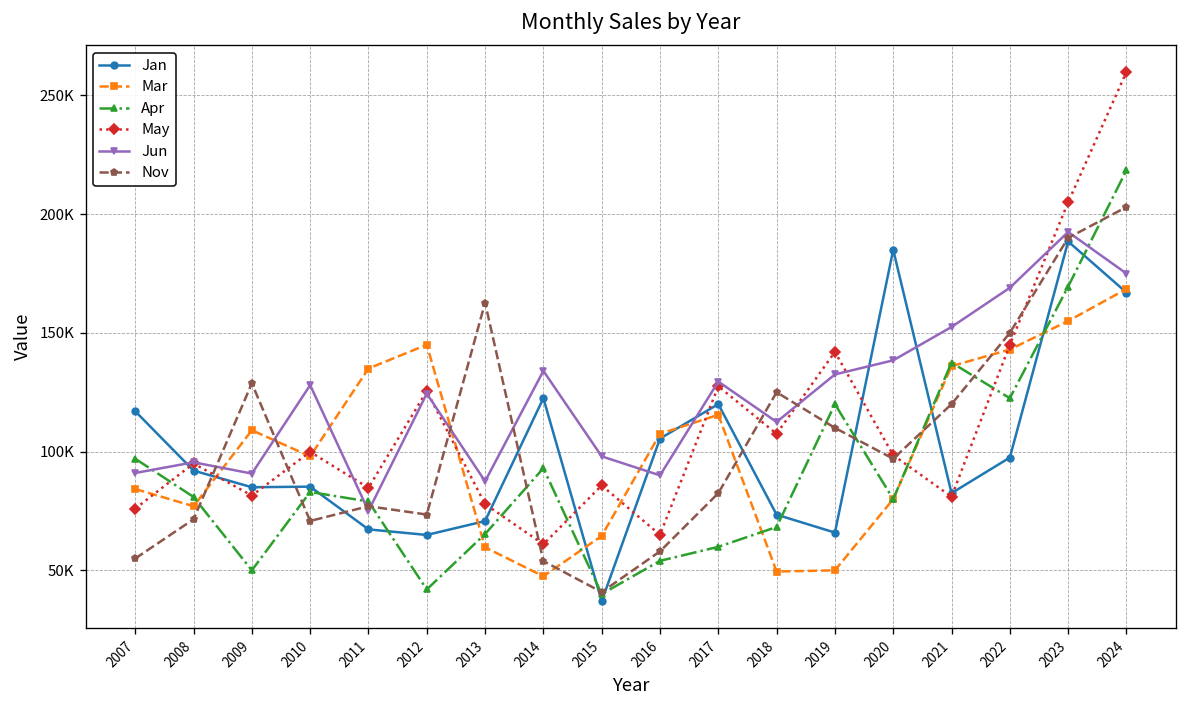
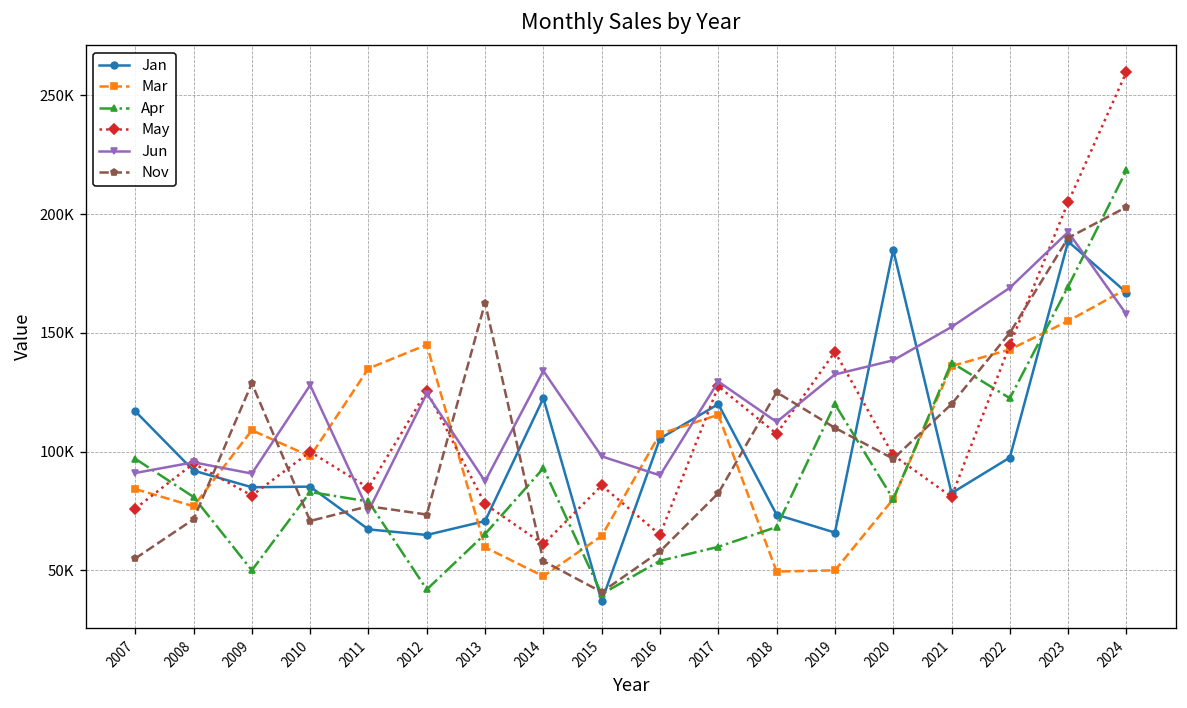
Jun, 2024: 175000 -> 158000
